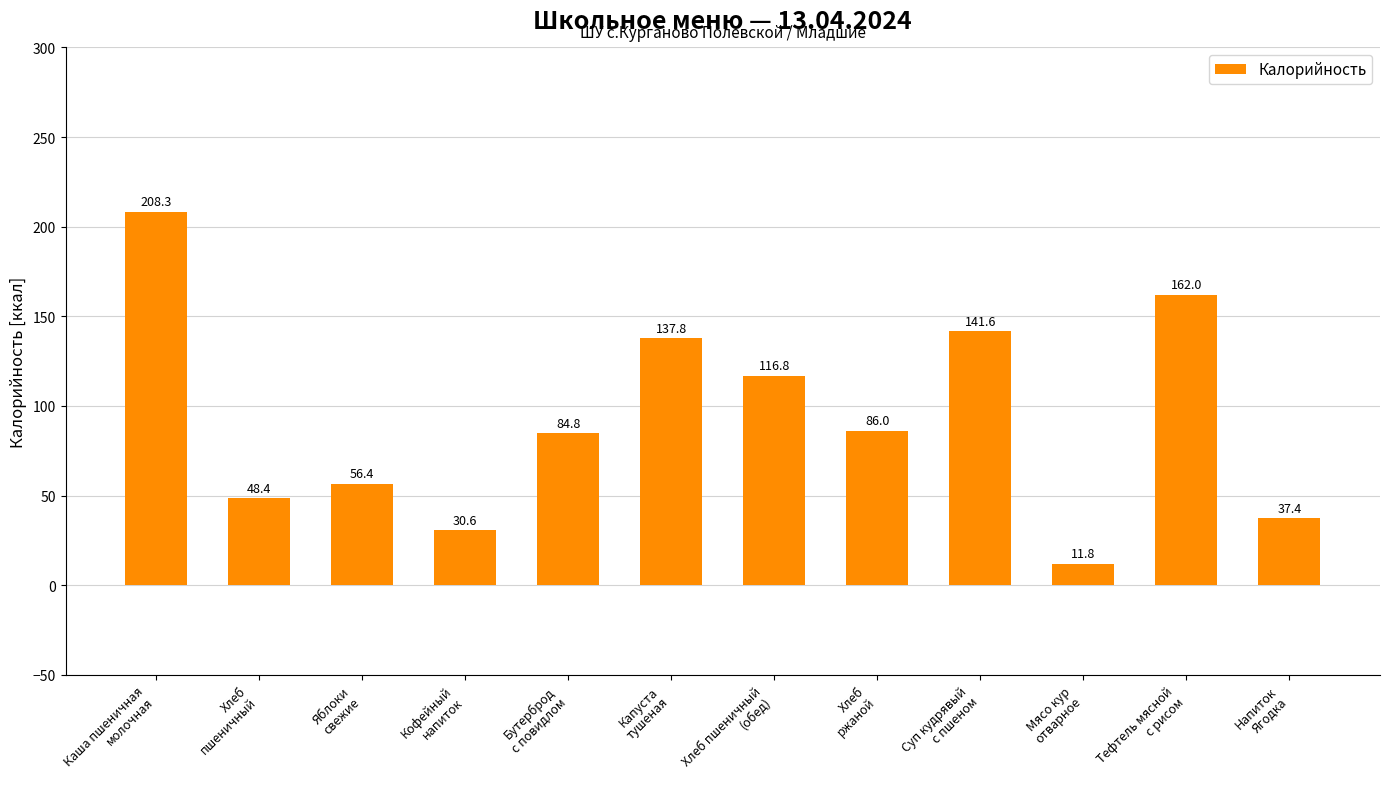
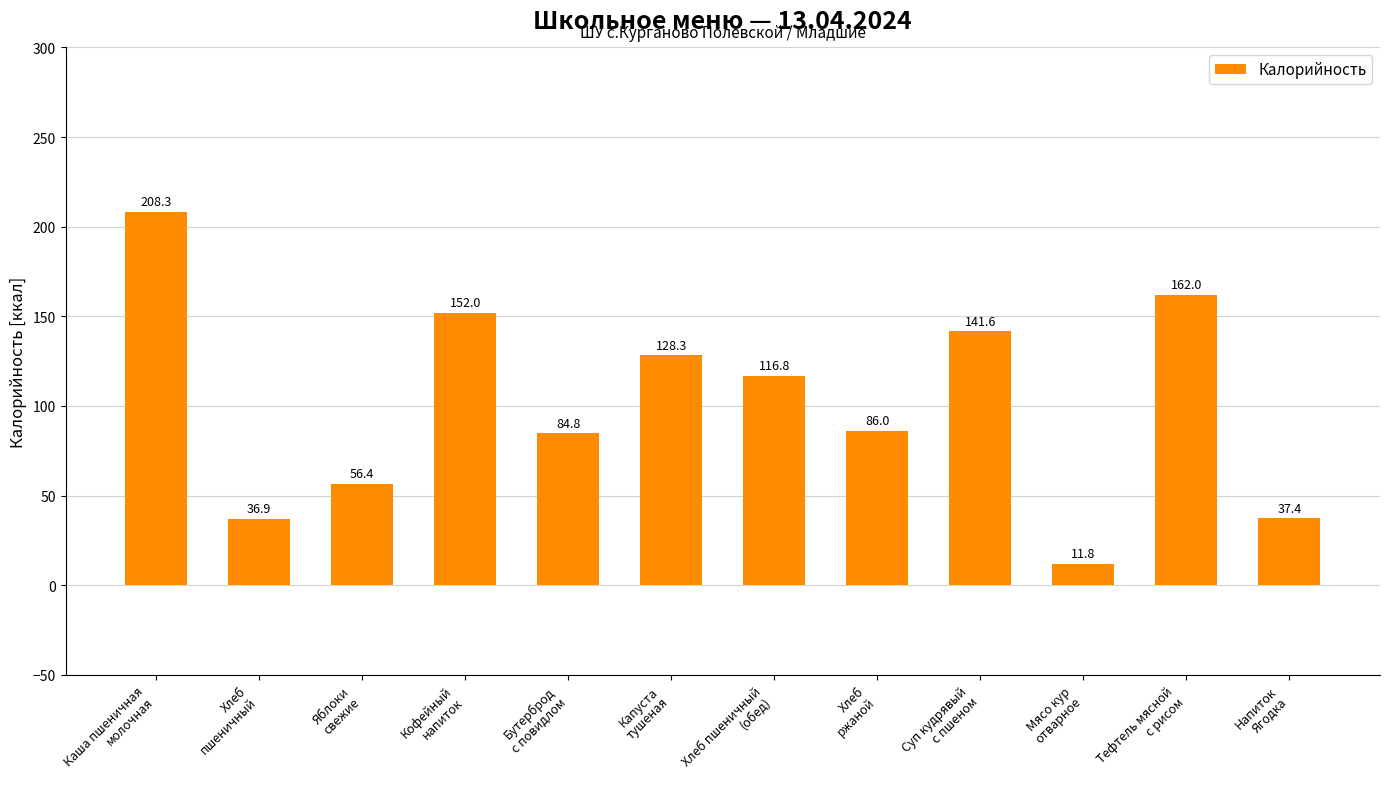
Хлеб пшеничный: 48.4 -> 36.9
Кофейный напиток: 30.6 -> 152.0
Капуста тушеная: 137.8 -> 128.3
